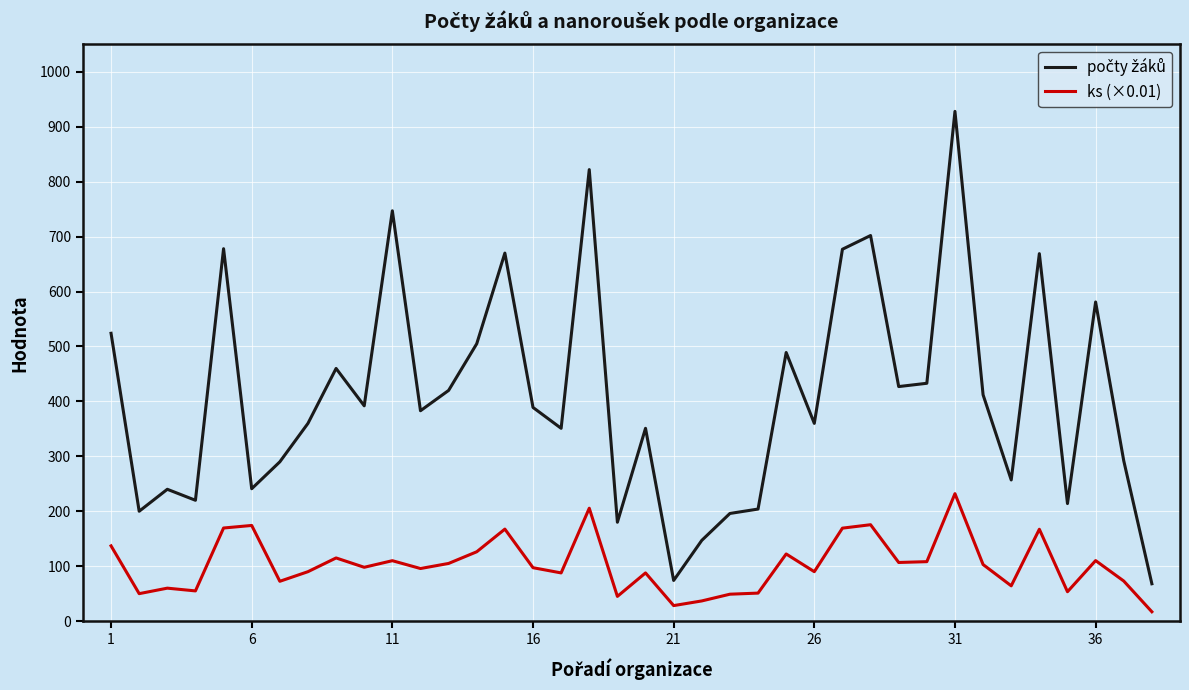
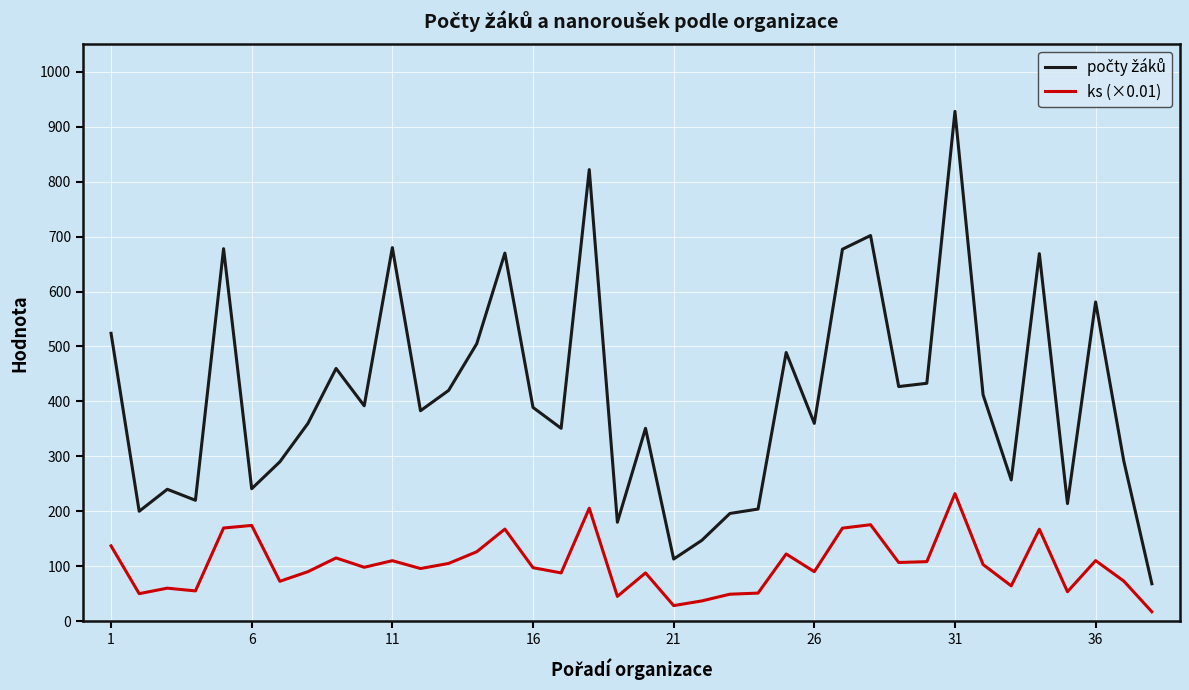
počty žáků, 11: 750 -> 680
počty žáků, 21: 70 -> 110
